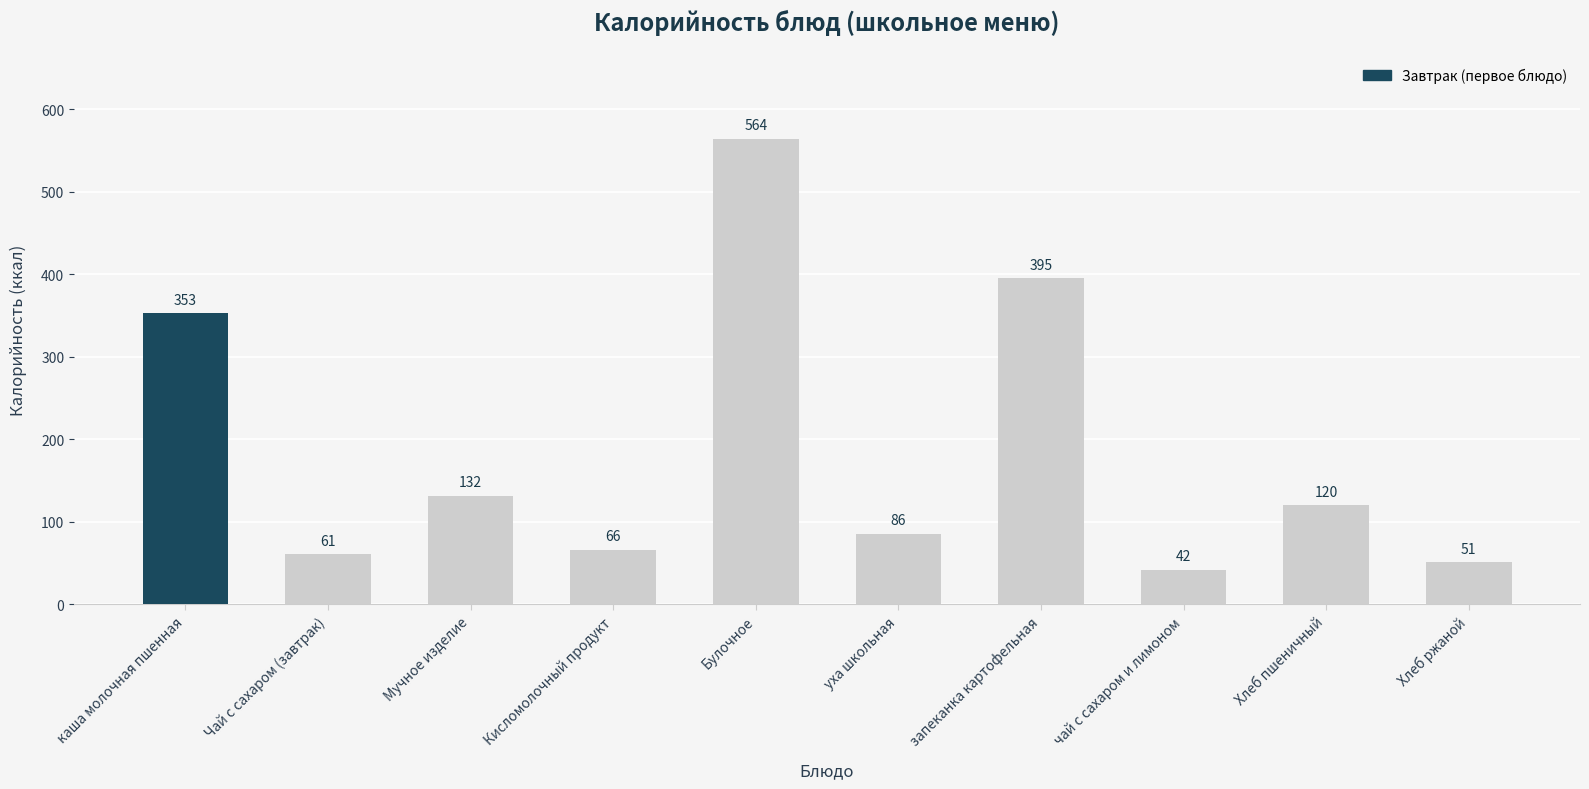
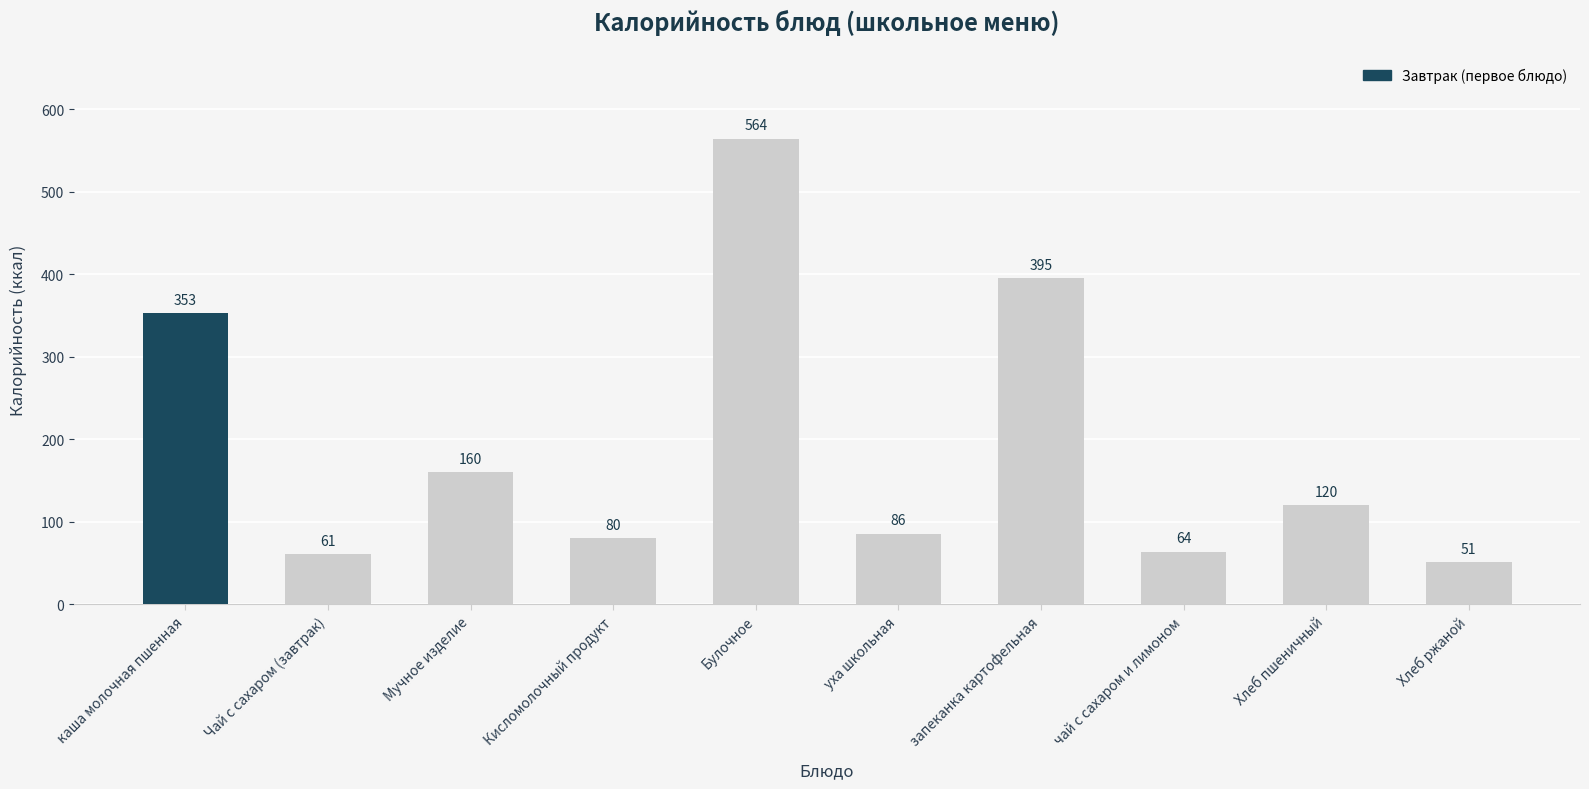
Мучное изделие: 132 -> 160
Кисломолочный продукт: 66 -> 80
чай с сахаром и лимоном: 42 -> 64
